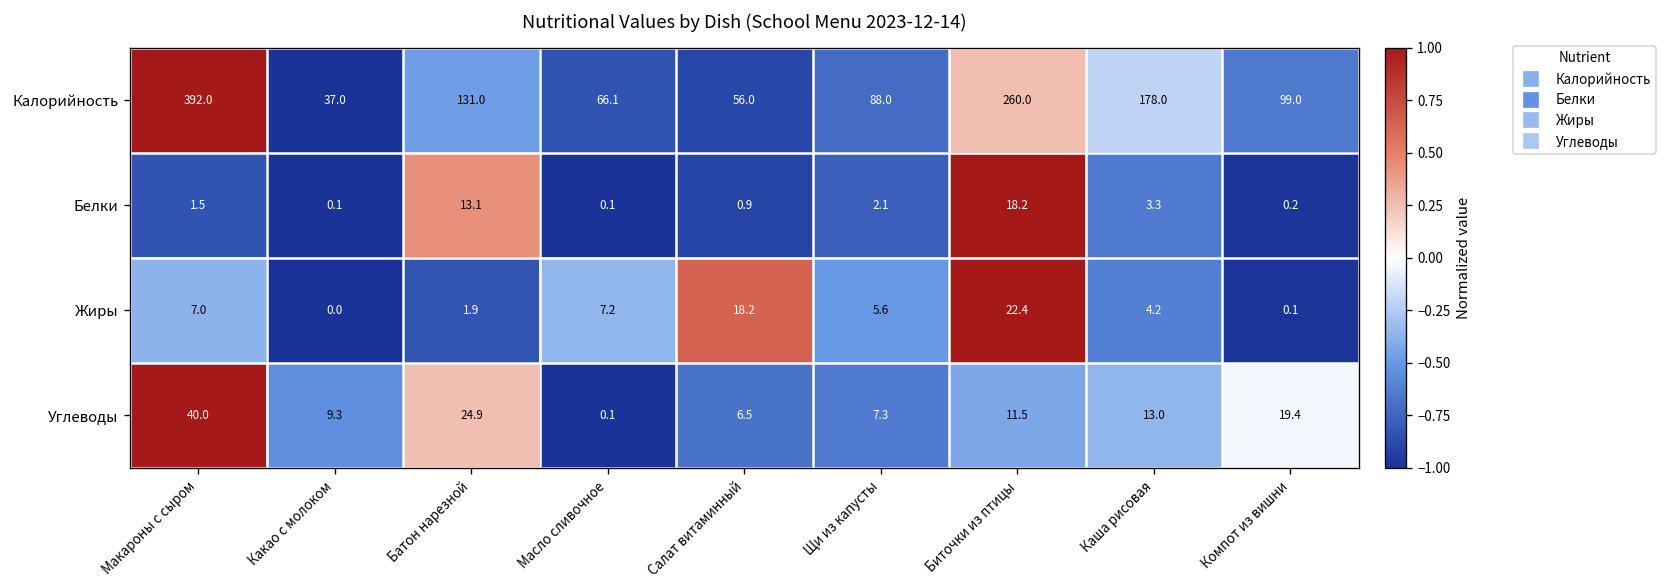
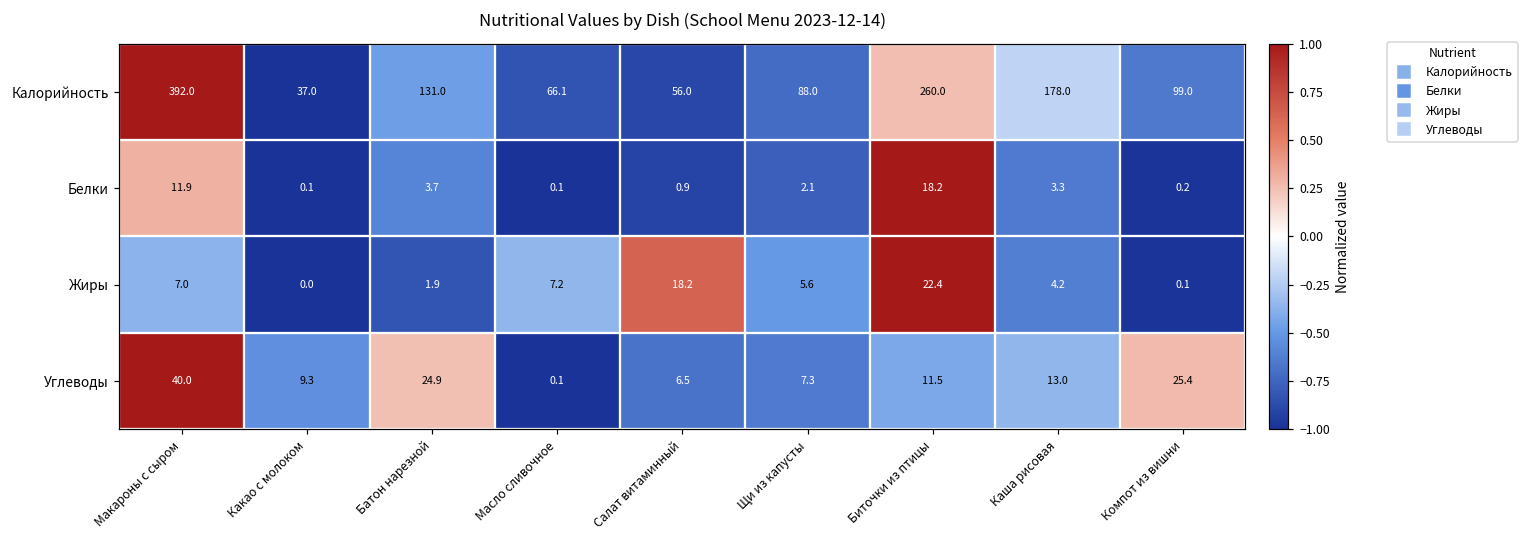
Белки, Макароны с сыром: 1.5 -> 11.9
Белки, Батон нарезной: 13.1 -> 3.7
Углеводы, Компот из вишни: 19.4 -> 25.4
